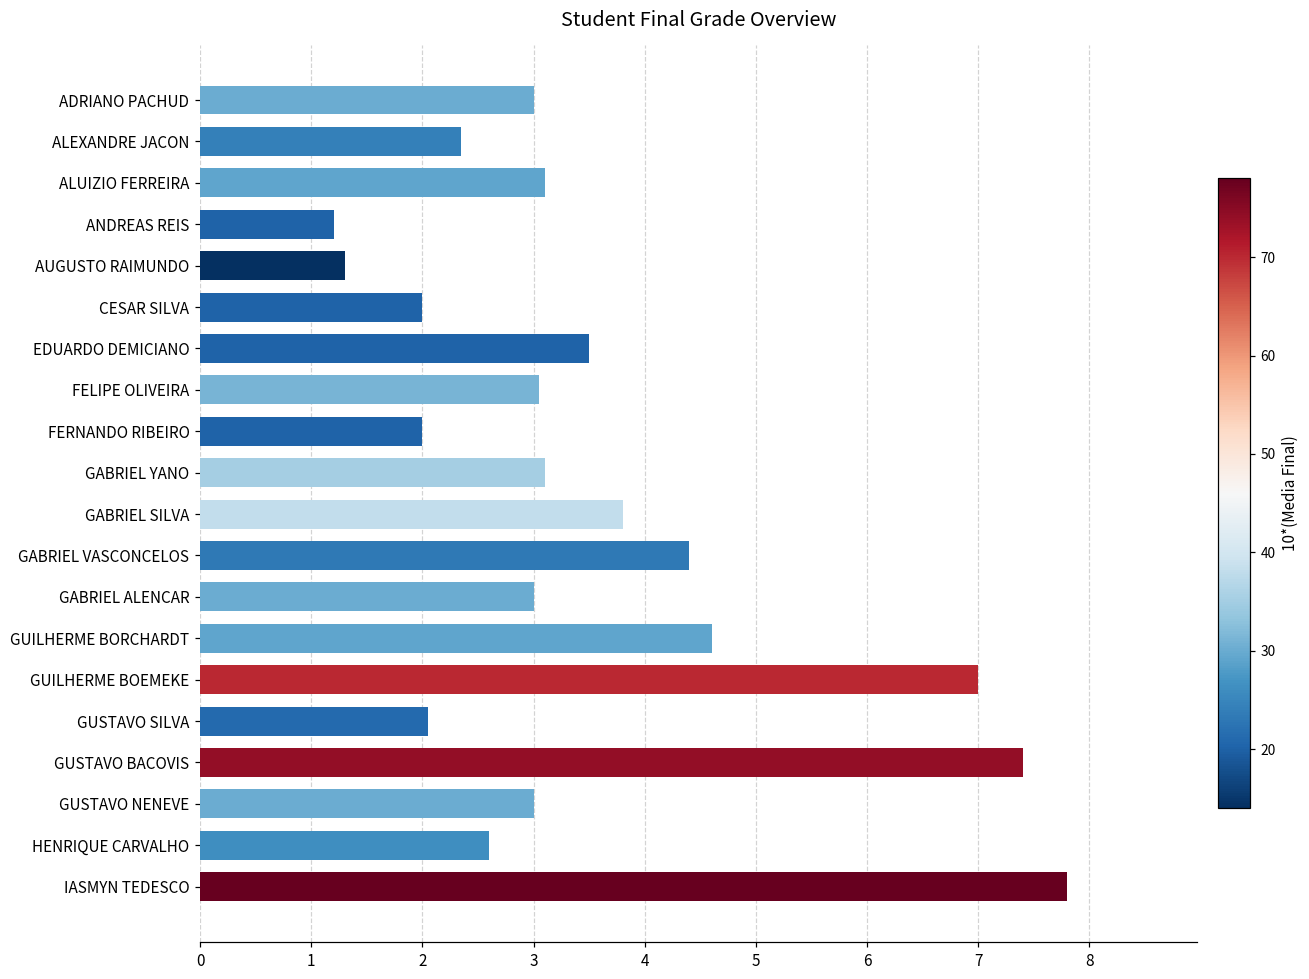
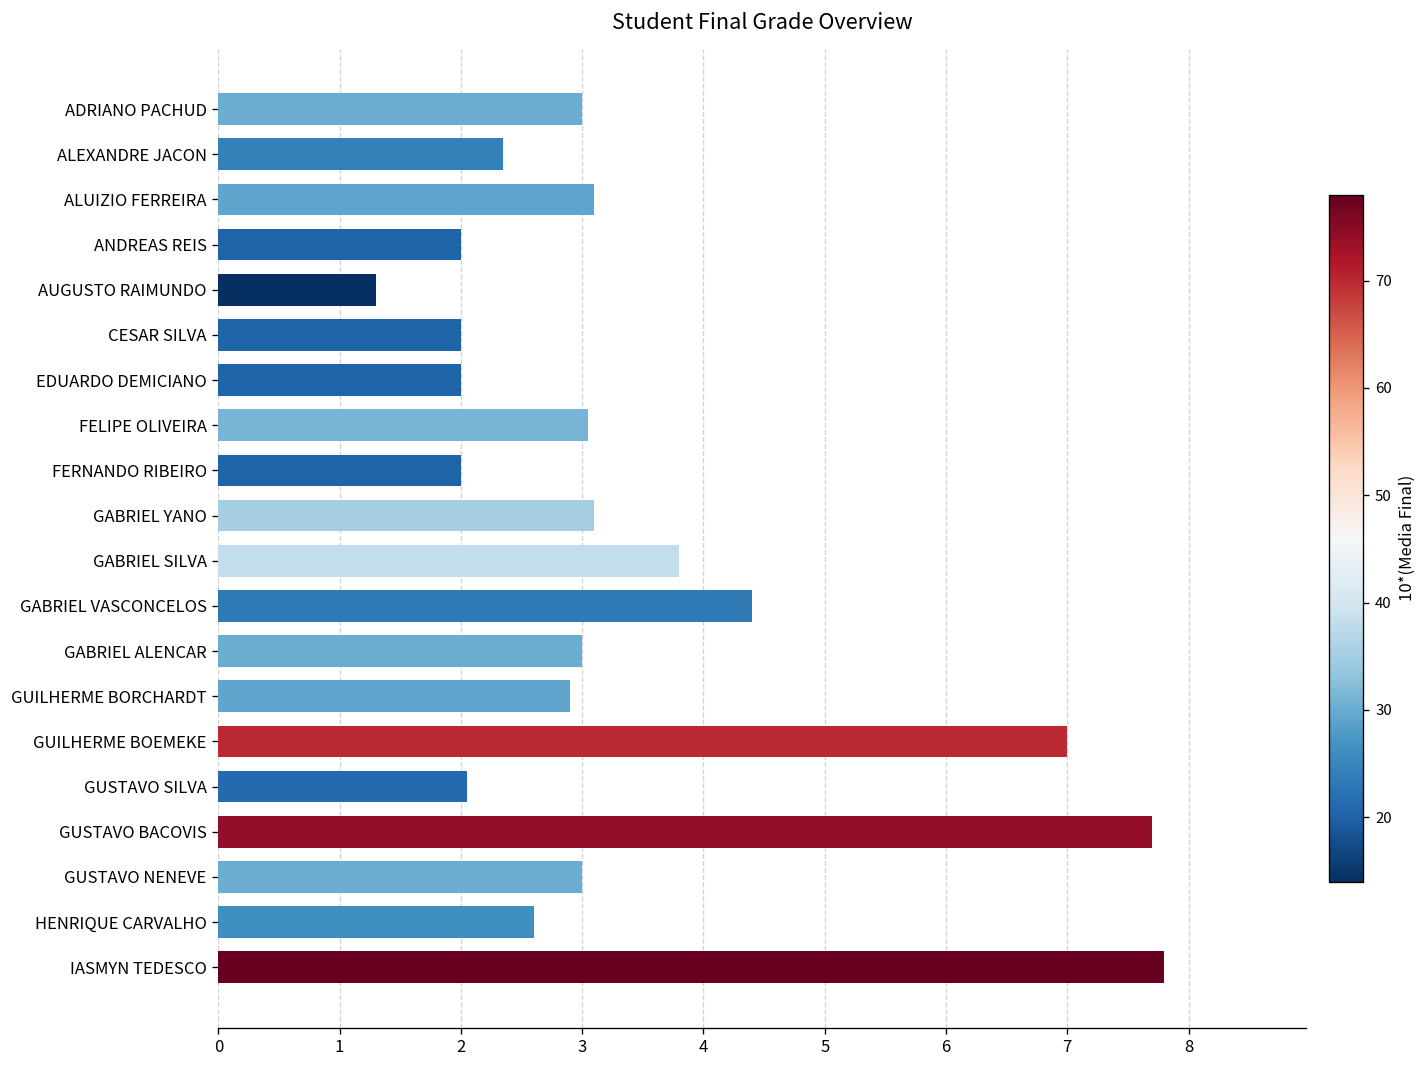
ANDREAS REIS: 1.2 -> 2.0
EDUARDO DEMICIANO: 3.5 -> 2.0
GUILHERME BORCHARDT: 4.6 -> 2.9
GUSTAVO BACOVIS: 7.4 -> 7.7
